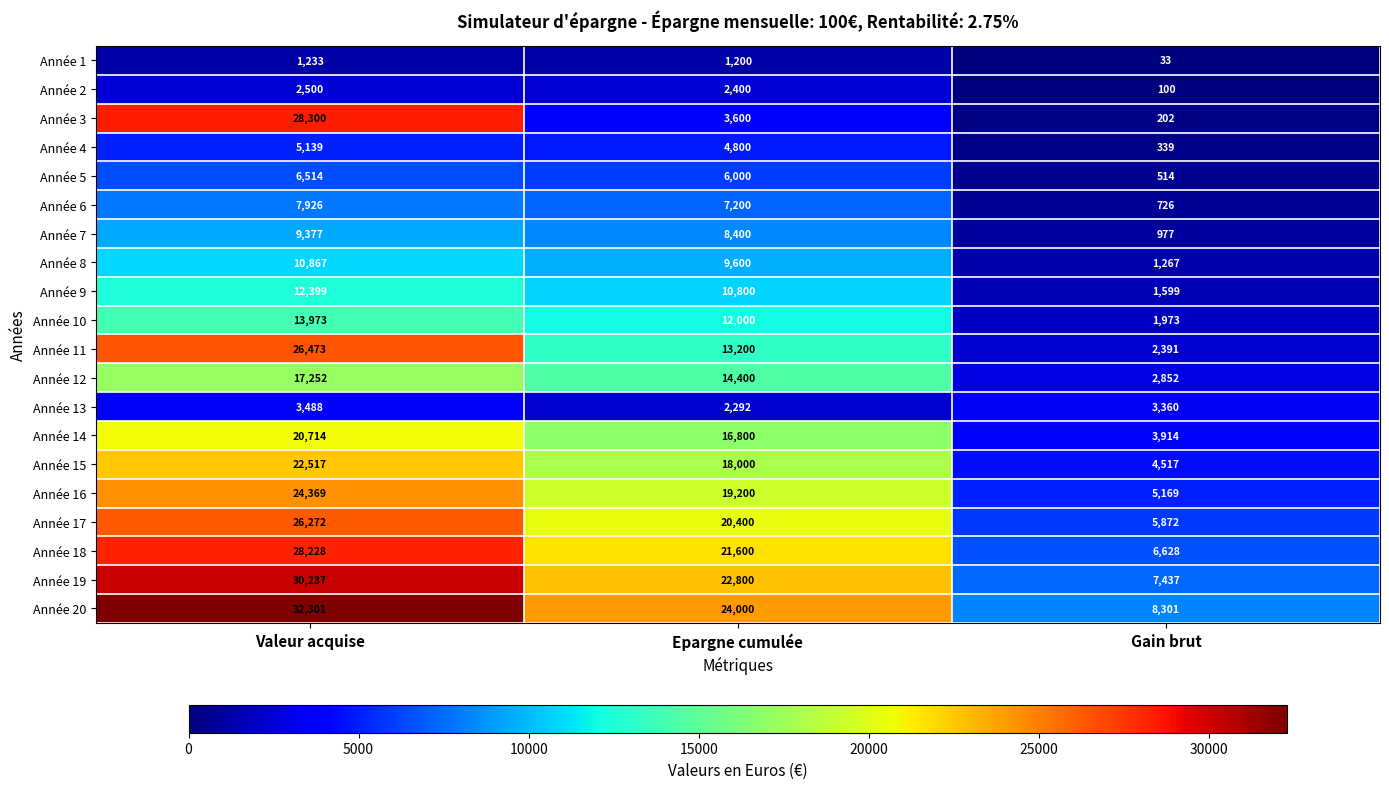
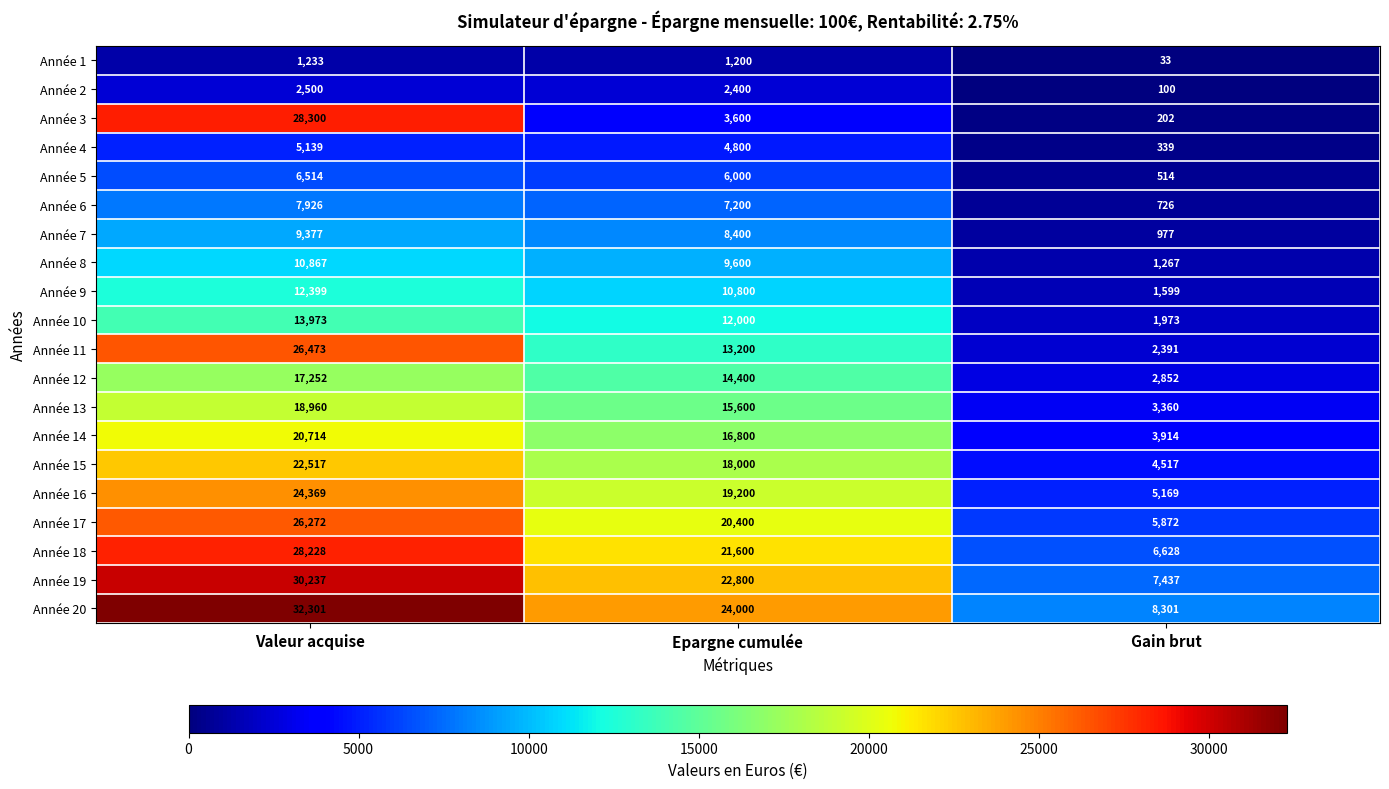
Année 13, Valeur acquise: 3,488 -> 18,960
Année 13, Epargne cumulée: 2,292 -> 15,600
